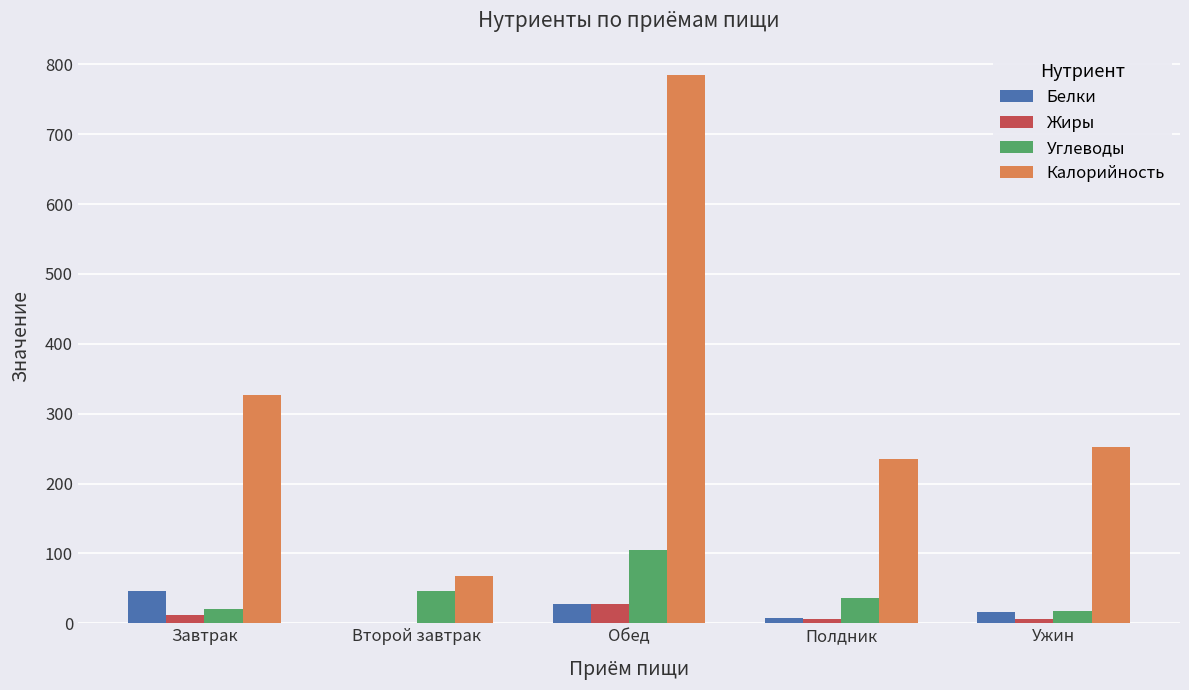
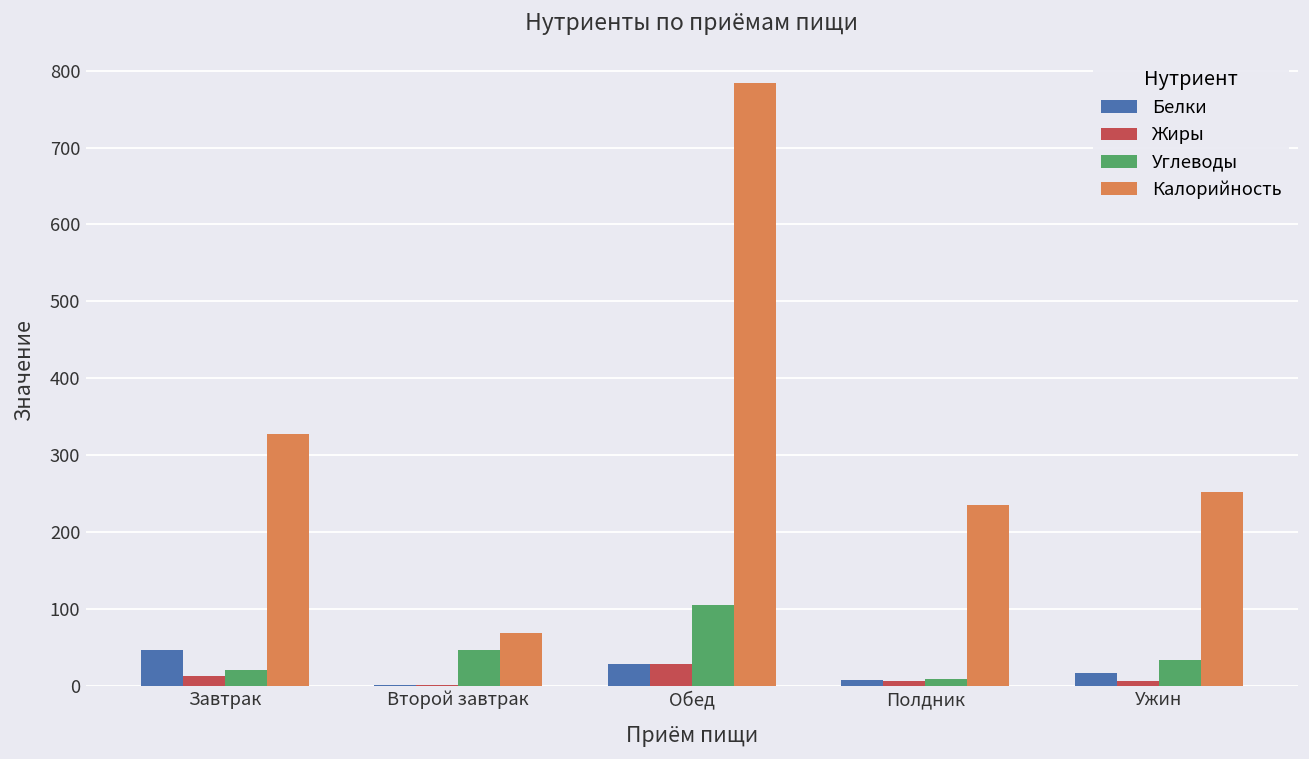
Углеводы, Полдник: 40 -> 10
Углеводы, Ужин: 20 -> 30
